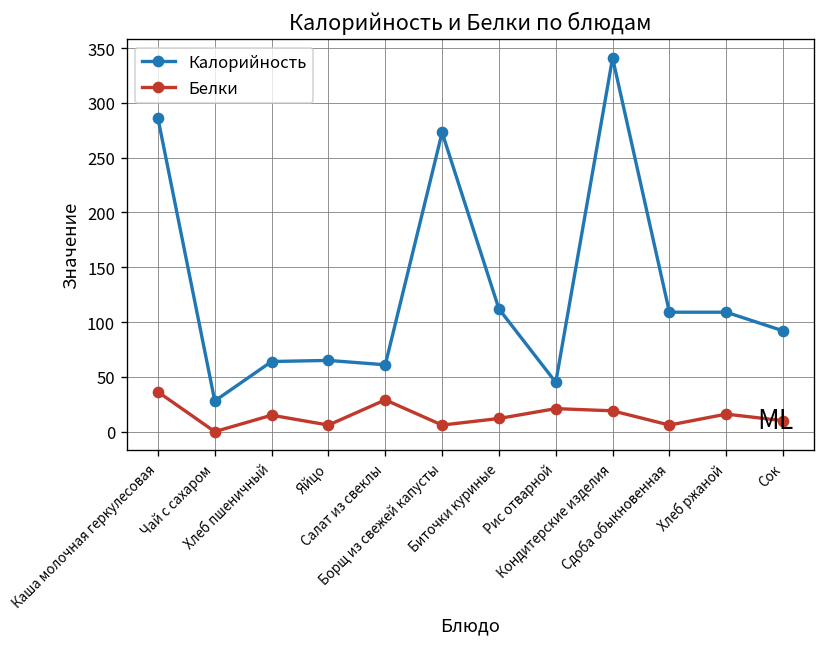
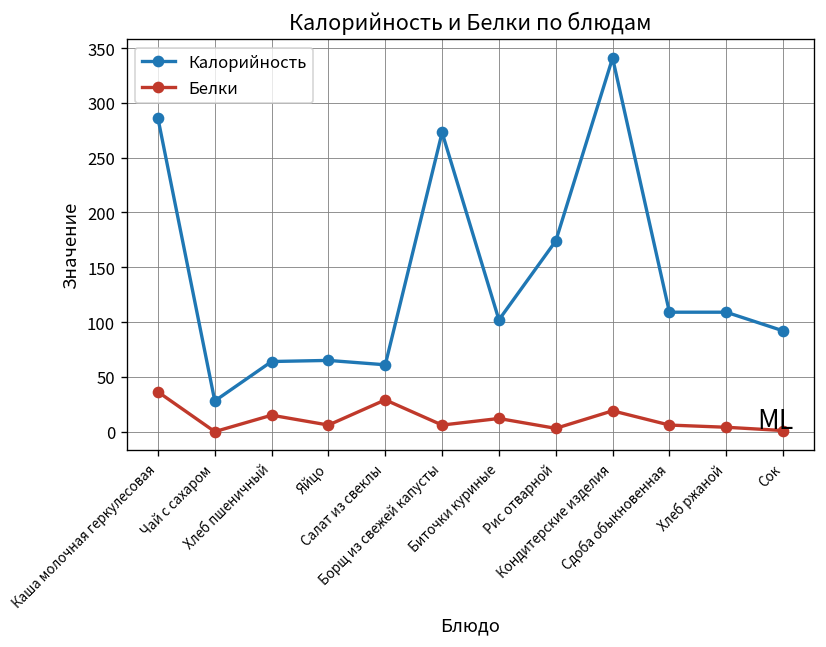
Калорийность, Биточки куриные: 110 -> 100
Калорийность, Рис отварной: 50 -> 170
Белки, Рис отварной: 20 -> 0
Белки, Хлеб ржаной: 20 -> 0
Белки, Сок: 10 -> 0
